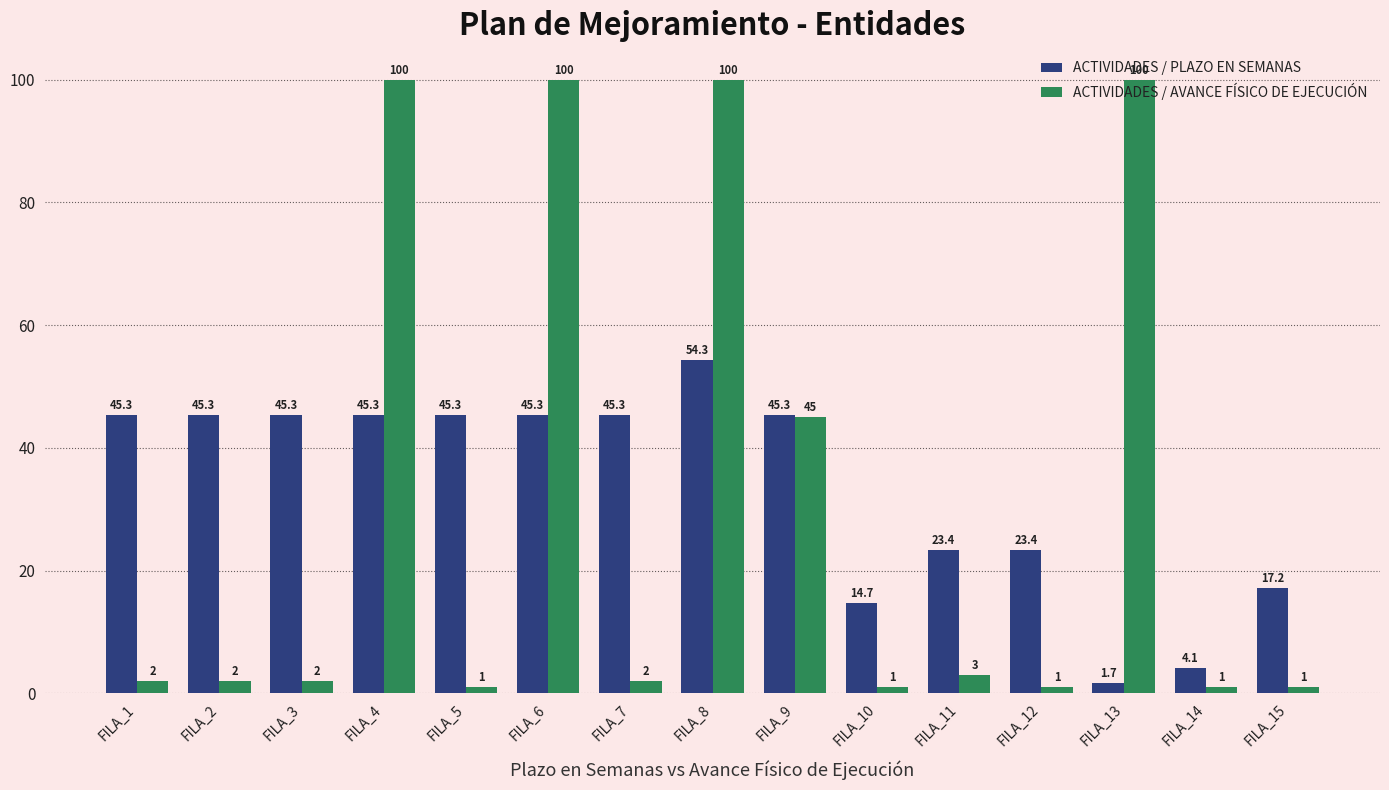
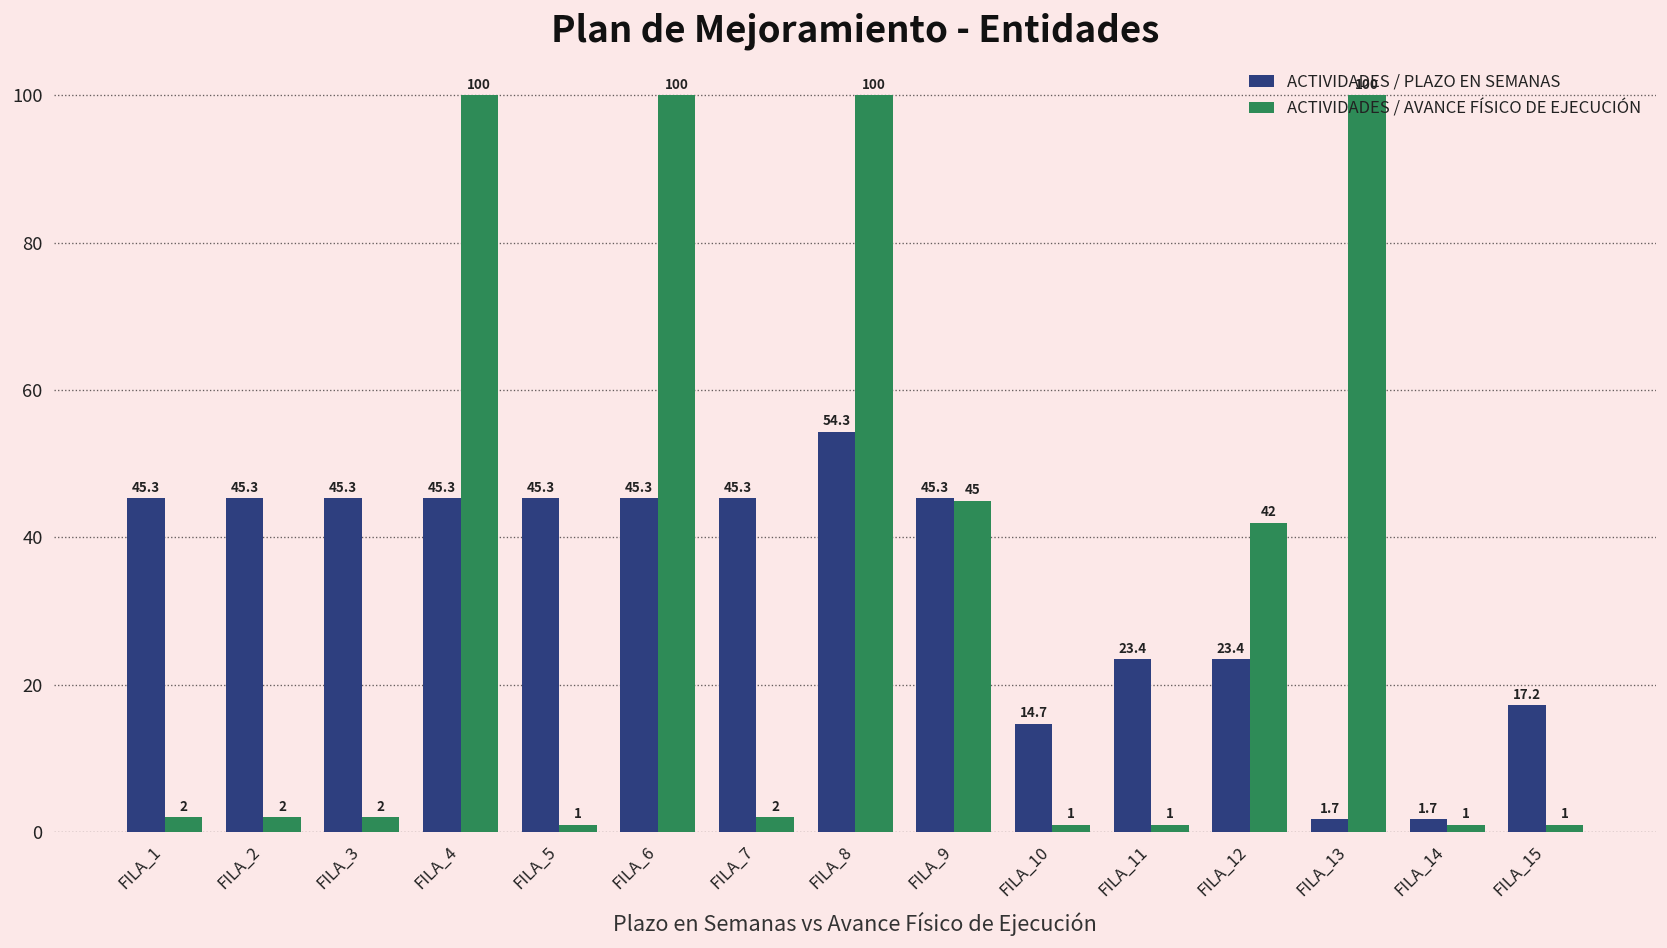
ACTIVIDADES / AVANCE FÍSICO DE EJECUCIÓN, FILA_11: 3 -> 1
ACTIVIDADES / AVANCE FÍSICO DE EJECUCIÓN, FILA_12: 1 -> 42
ACTIVIDADES / PLAZO EN SEMANAS, FILA_14: 4.1 -> 1.7
